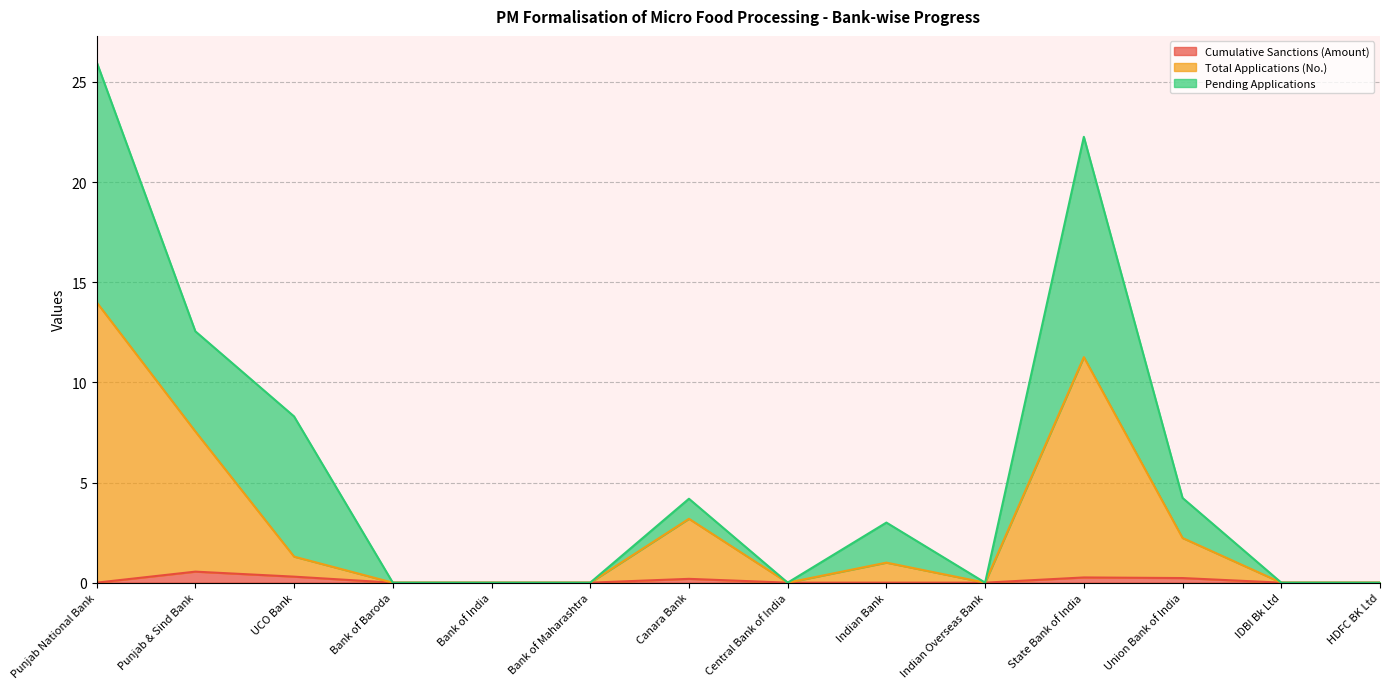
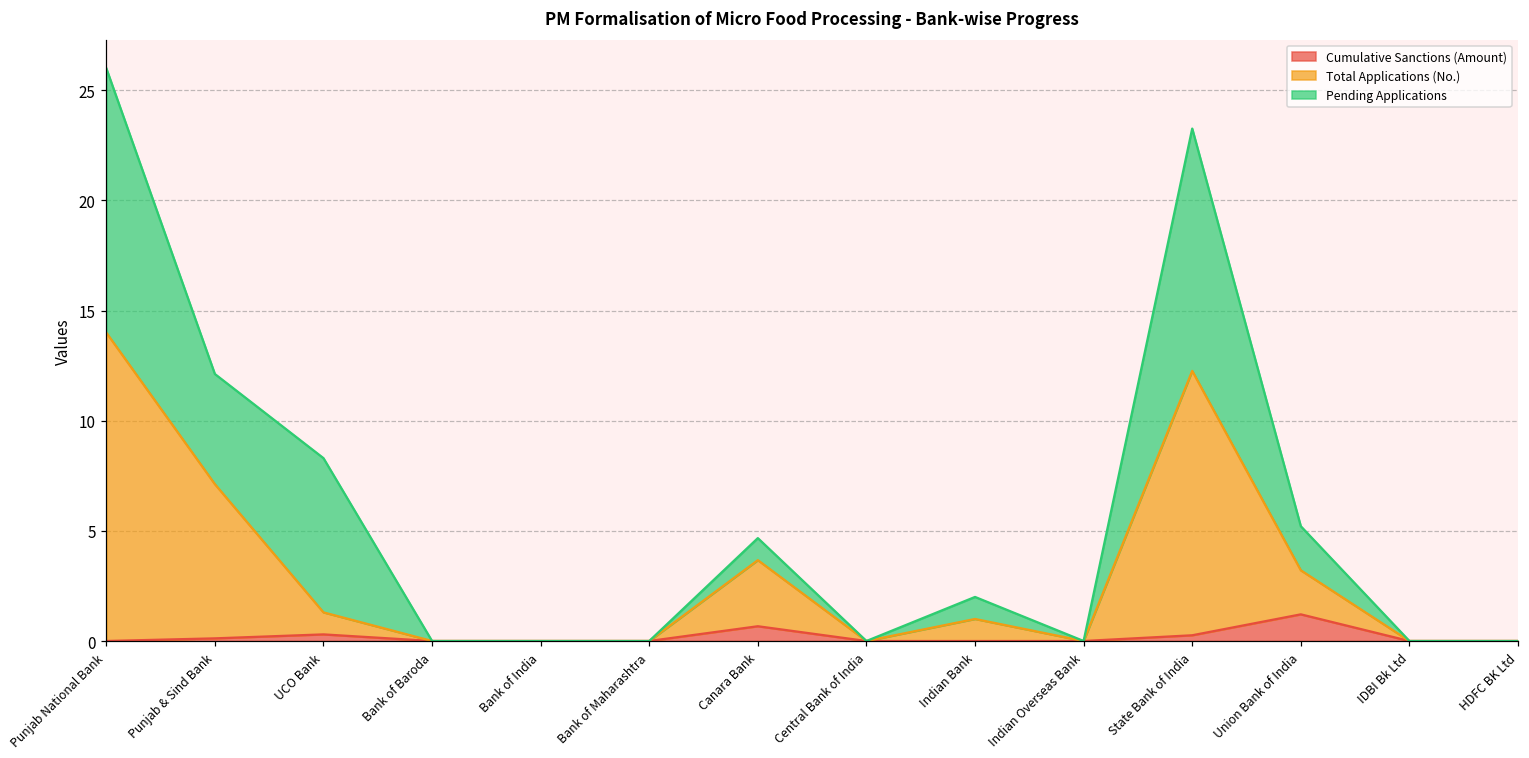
Cumulative Sanctions (Amount), Punjab & Sind Bank: 0.6 -> 0.1
Cumulative Sanctions (Amount), Canara Bank: 0.2 -> 0.7
Pending Applications, Indian Bank: 2 -> 1
Total Applications (No.), State Bank of India: 11 -> 12
Cumulative Sanctions (Amount), Union Bank of India: 0.2 -> 1.2
